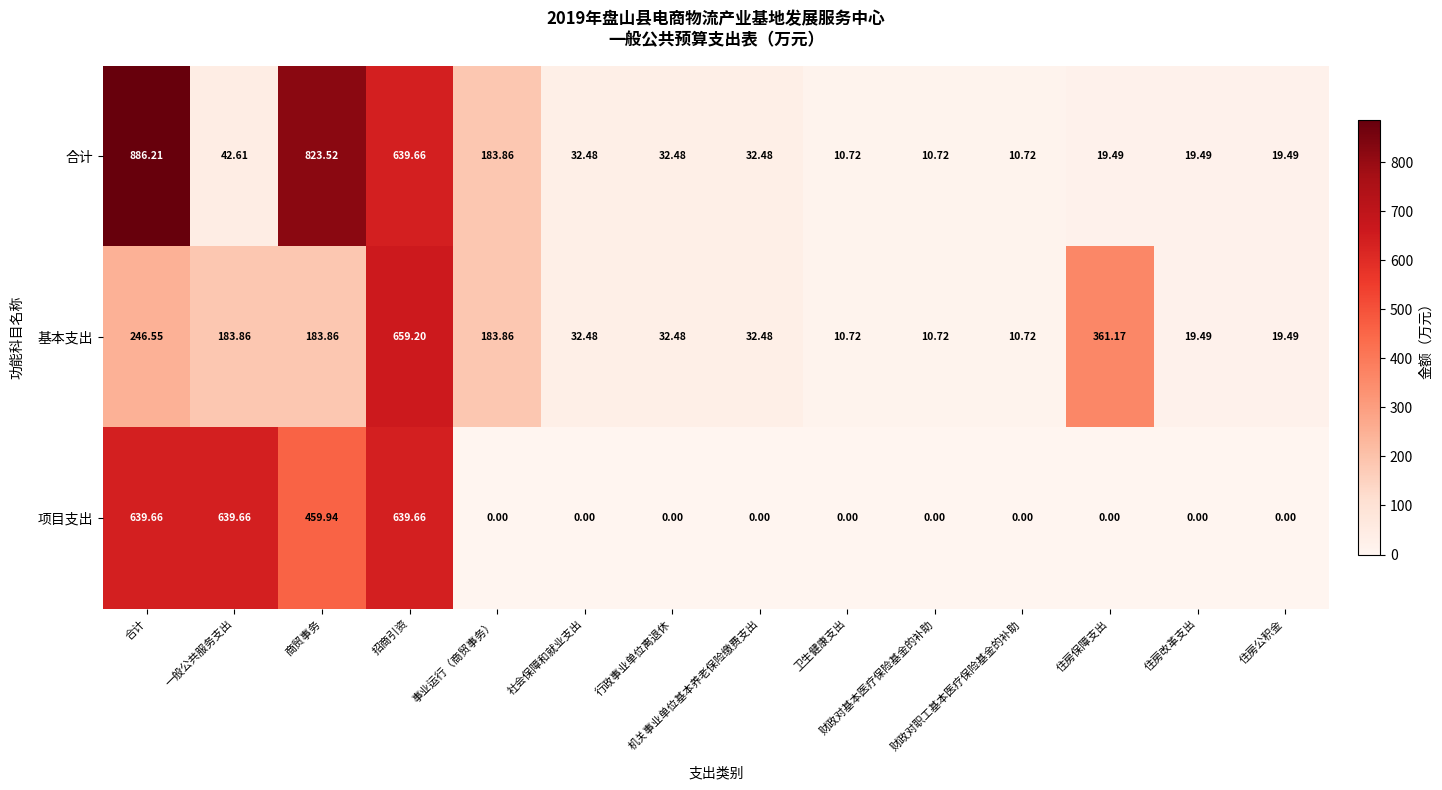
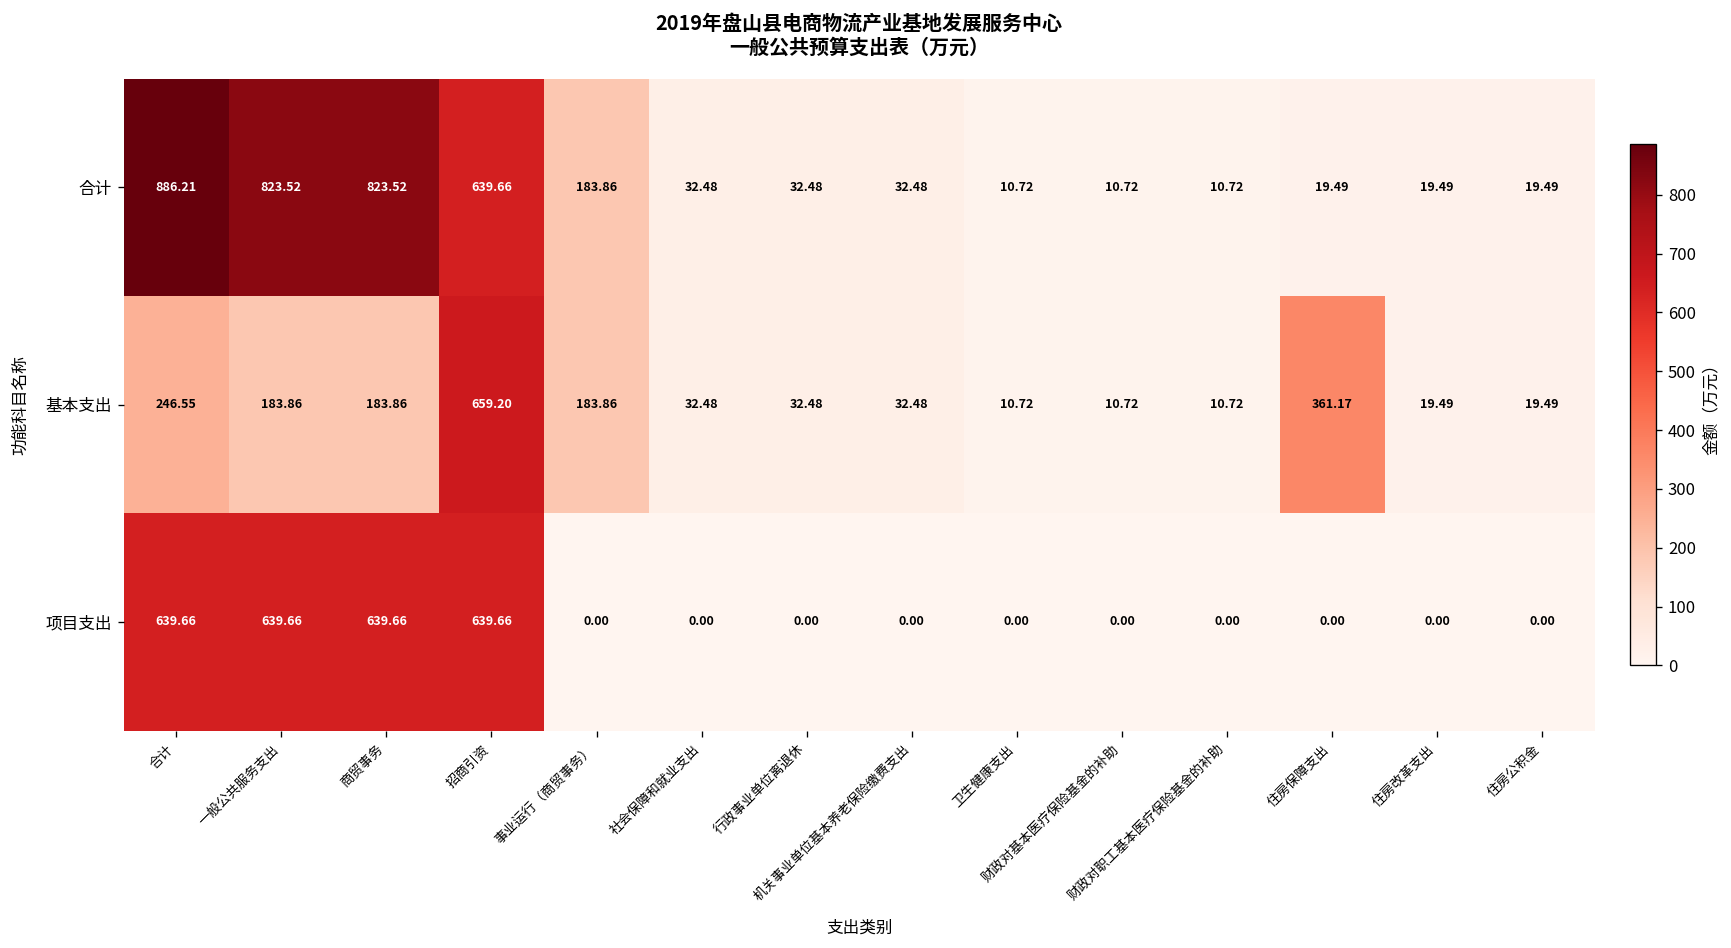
合计, 一般公共服务支出: 42.61 -> 823.52
项目支出, 商贸事务: 459.94 -> 639.66
